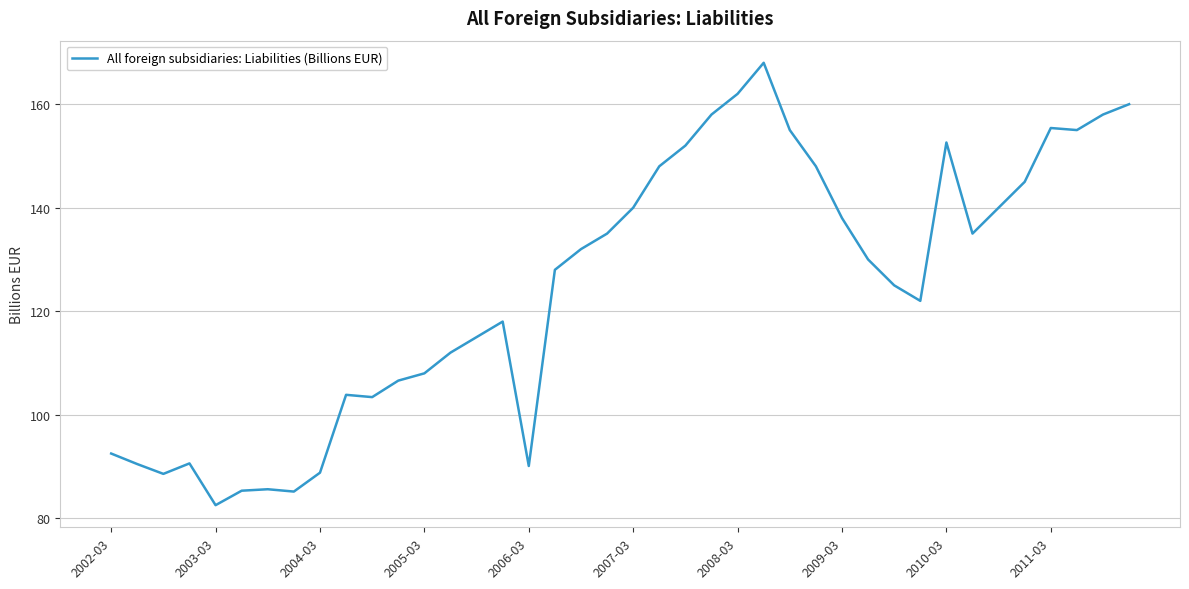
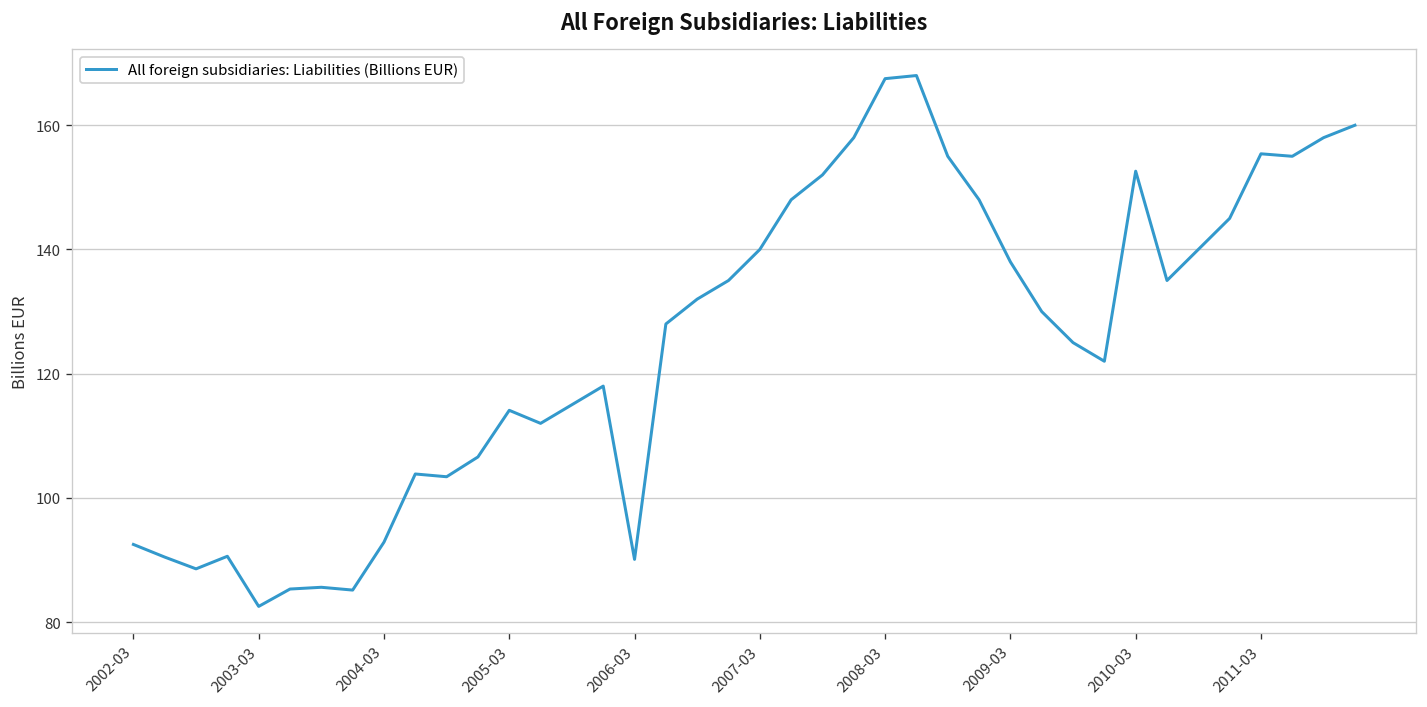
2004-03: 89 -> 93
2005-03: 108 -> 114
2008-03: 162 -> 168
